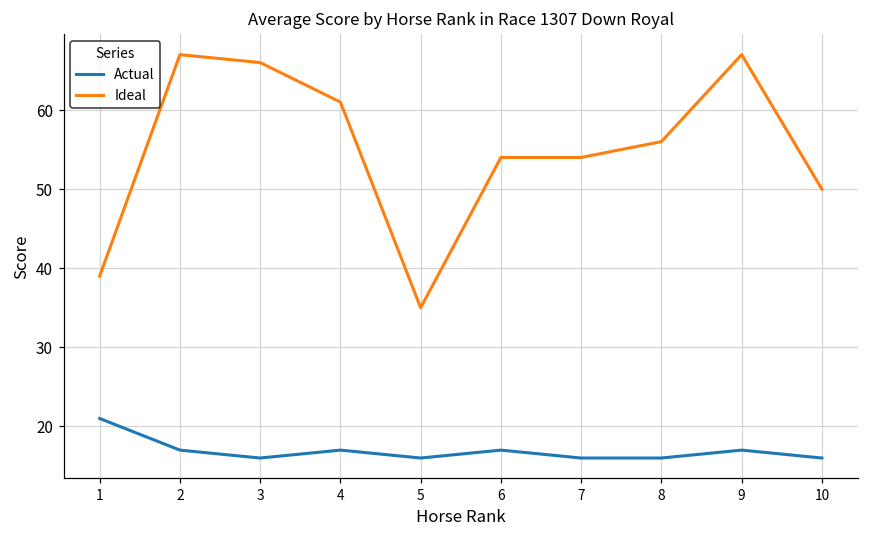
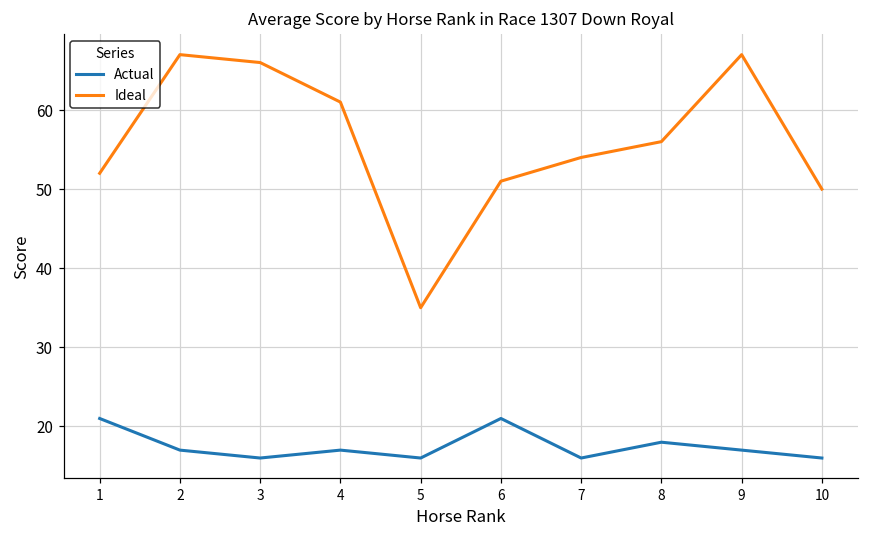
Ideal, 1: 39 -> 52
Actual, 6: 17 -> 21
Ideal, 6: 54 -> 51
Actual, 8: 16 -> 18
